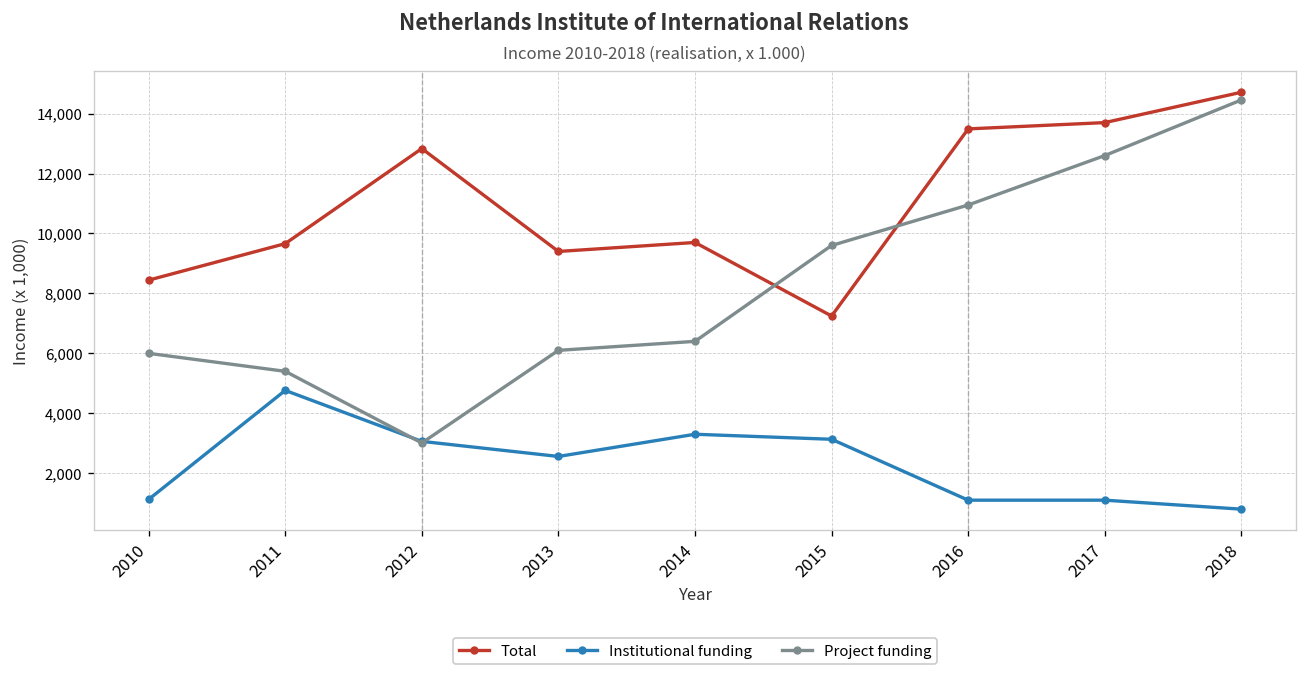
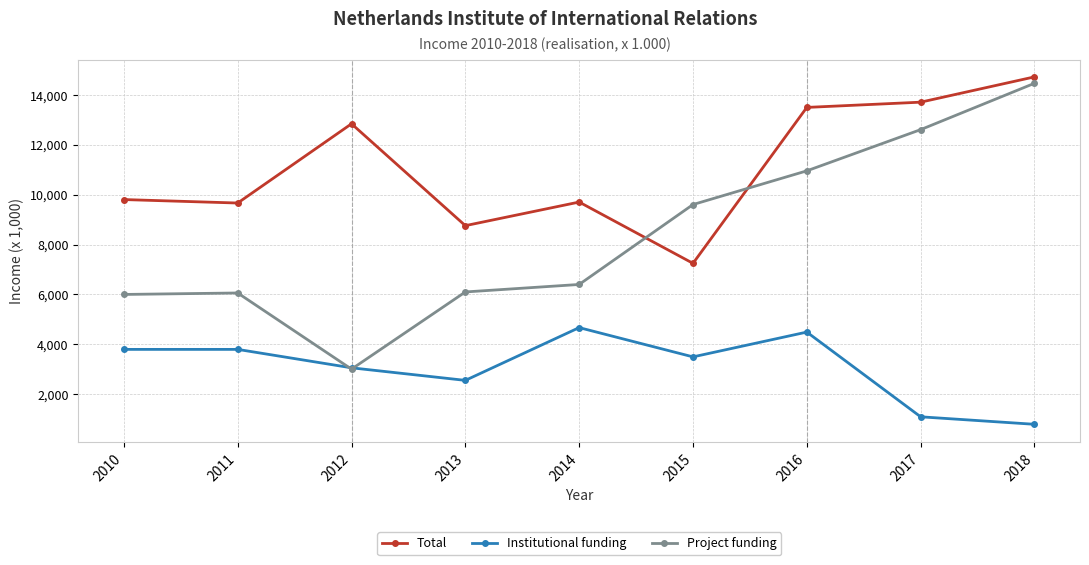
Total, 2010: 8,400 -> 9,800
Institutional funding, 2010: 1,100 -> 3,800
Institutional funding, 2011: 4,800 -> 3,800
Project funding, 2011: 5,400 -> 6,100
Total, 2013: 9,400 -> 8,800
Institutional funding, 2014: 3,300 -> 4,700
Institutional funding, 2015: 3,100 -> 3,500
Institutional funding, 2016: 1,100 -> 4,500
